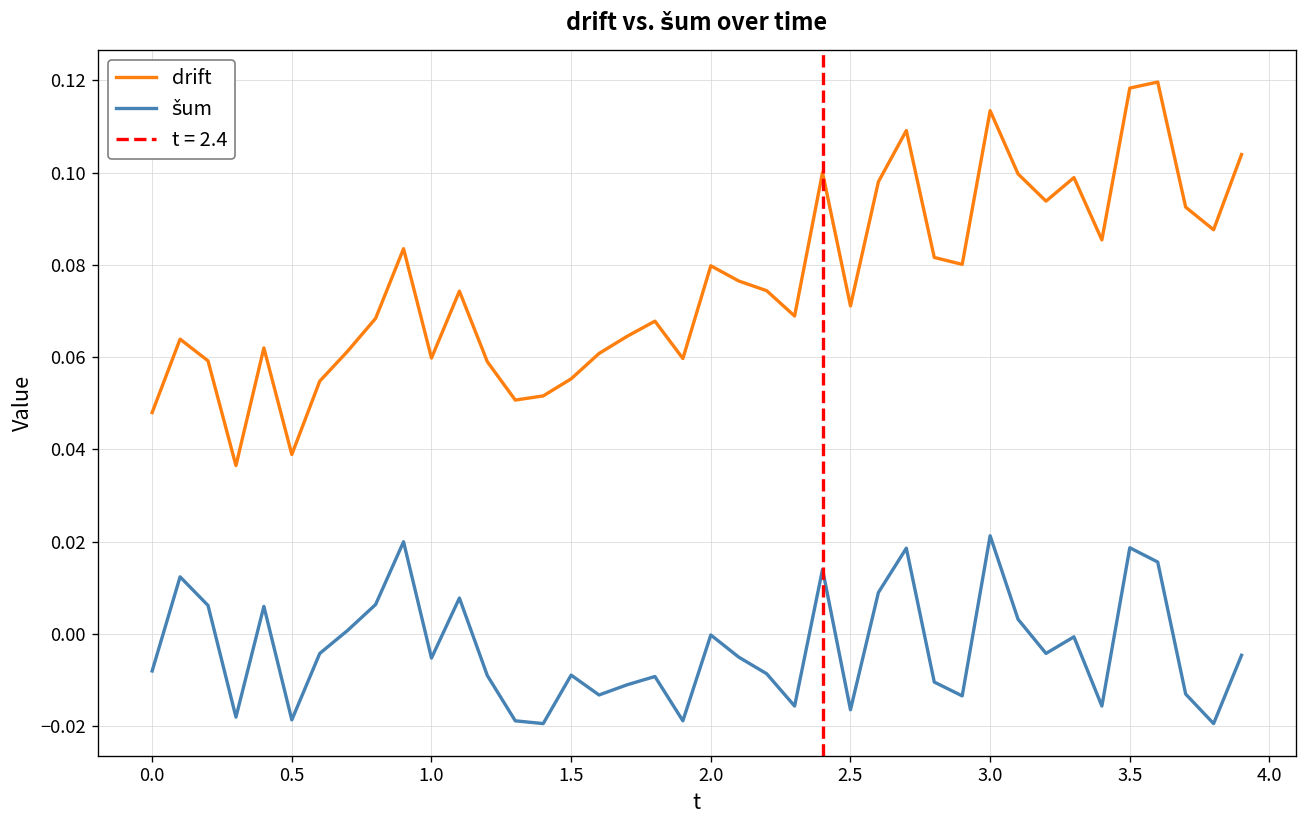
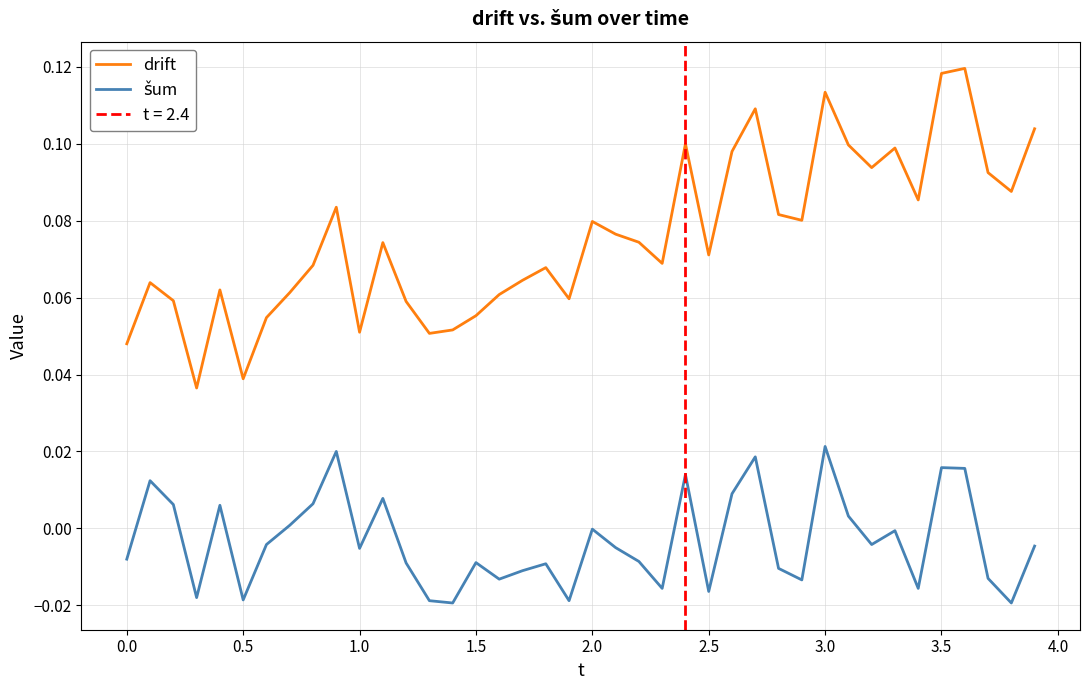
drift, 1.0: 0.060 -> 0.051
šum, 3.5: 0.019 -> 0.016
